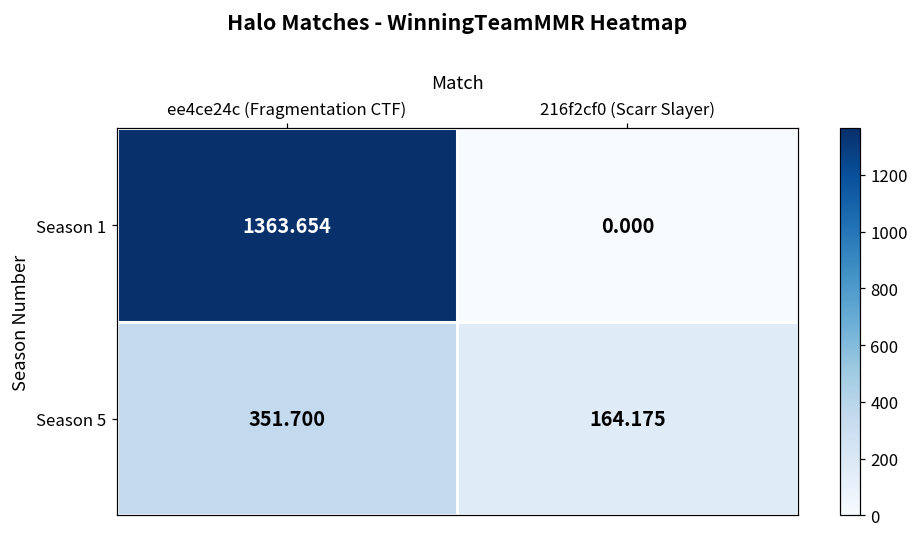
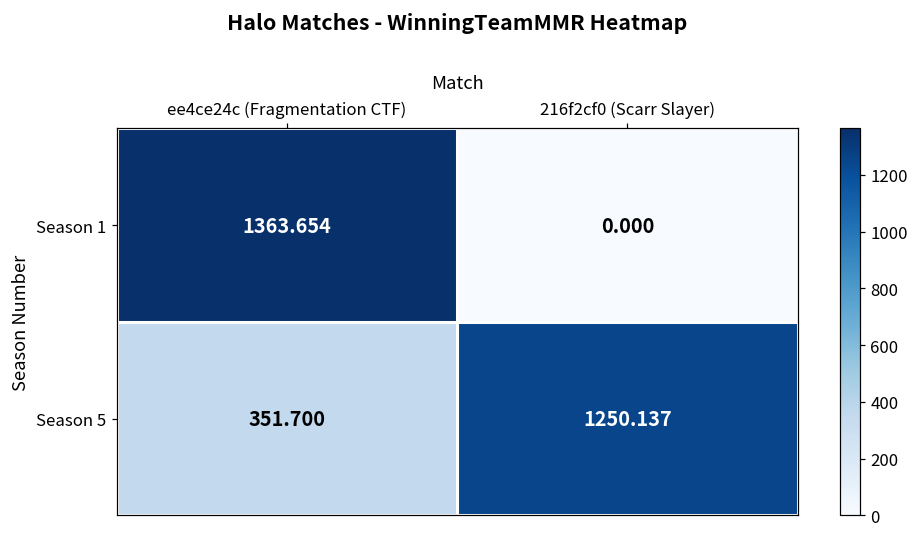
Season 5, 216f2cf0 (Scarr Slayer): 164.175 -> 1250.137
